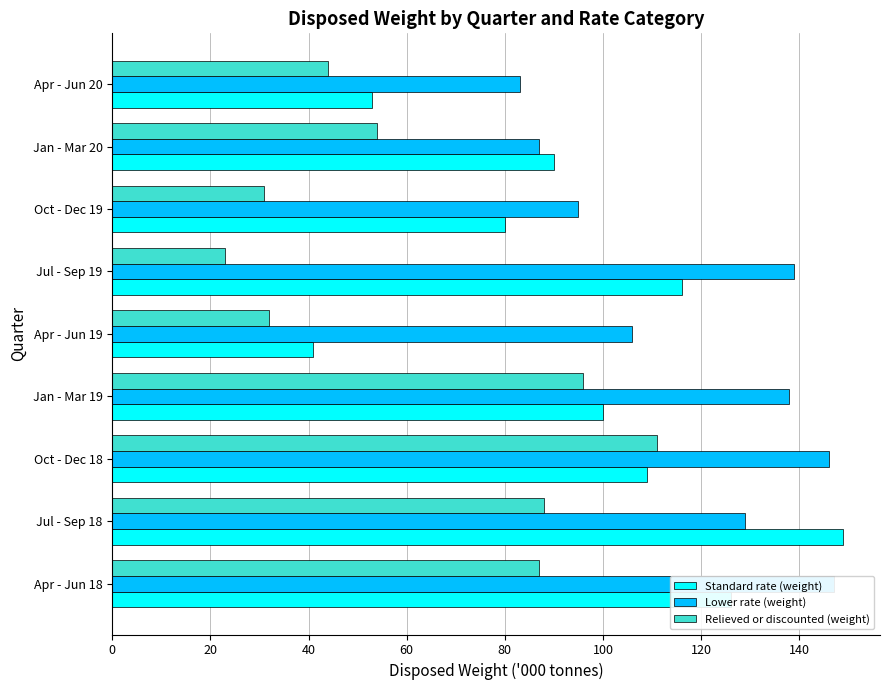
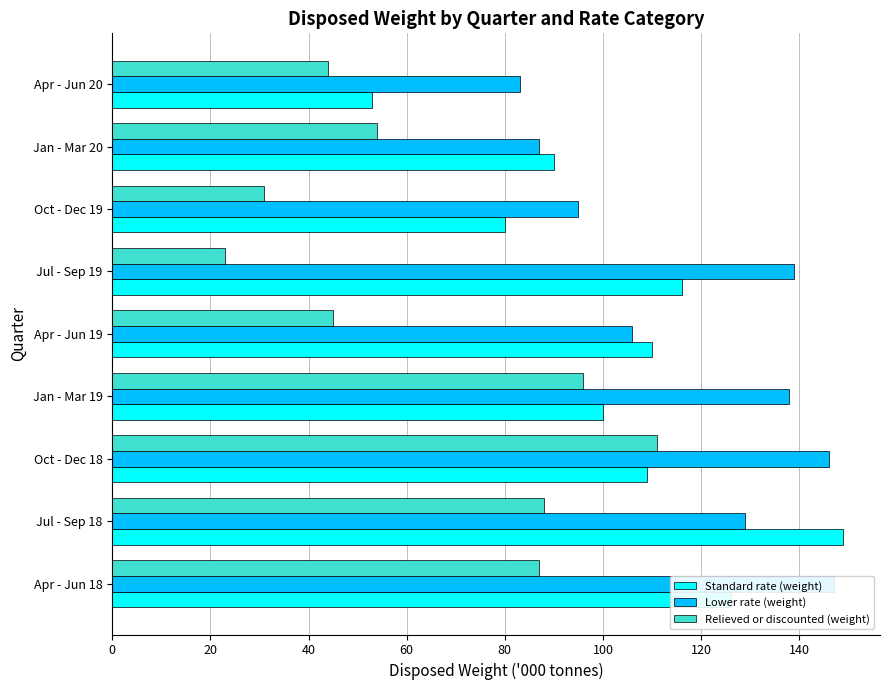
Relieved or discounted (weight), Apr - Jun 19: 32 -> 45
Standard rate (weight), Apr - Jun 19: 41 -> 110
